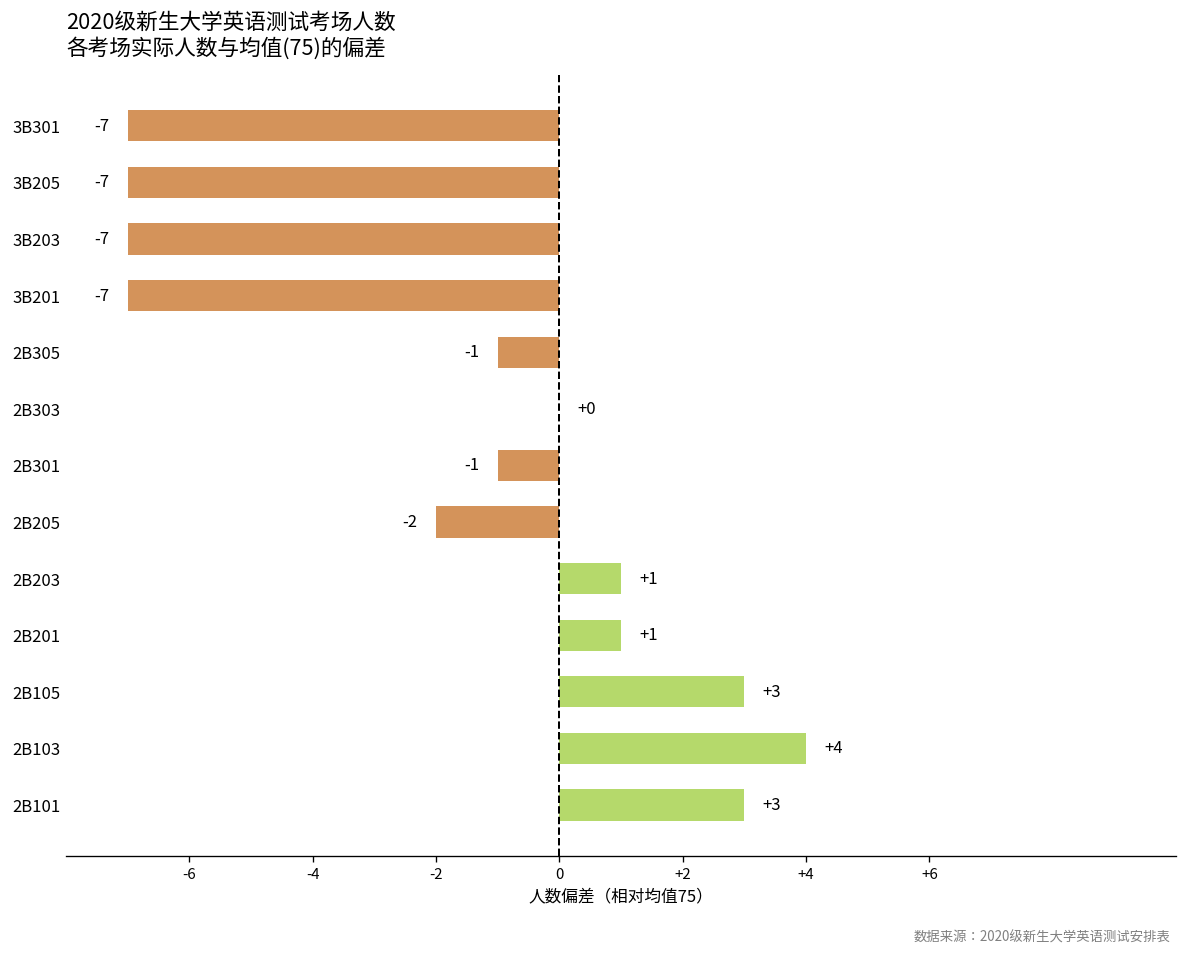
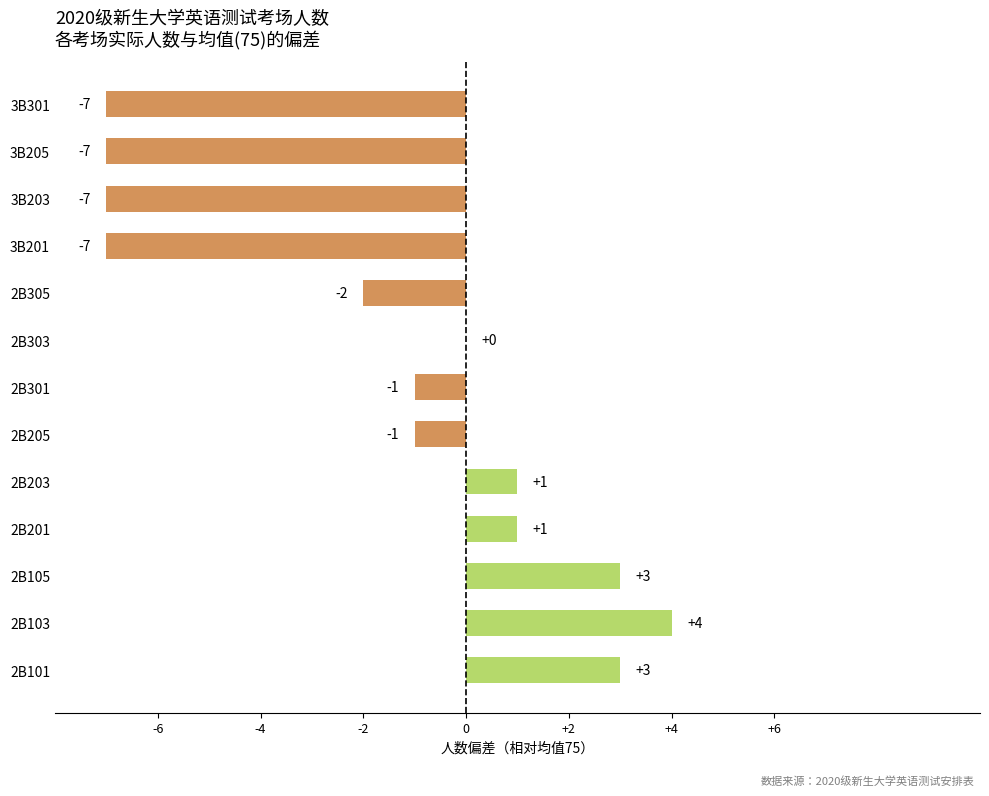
2B305: -1 -> -2
2B205: -2 -> -1
